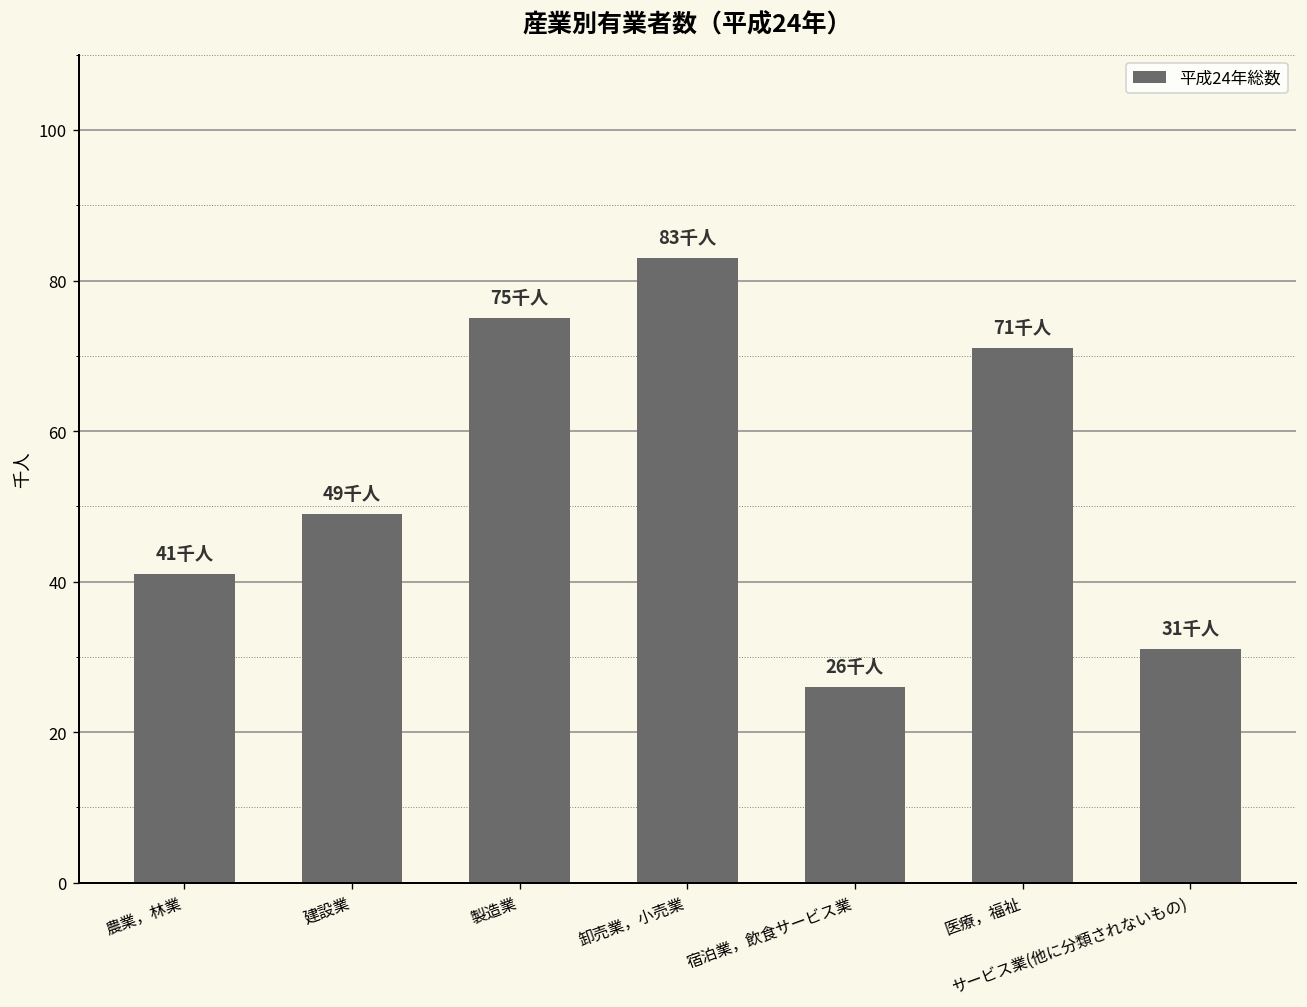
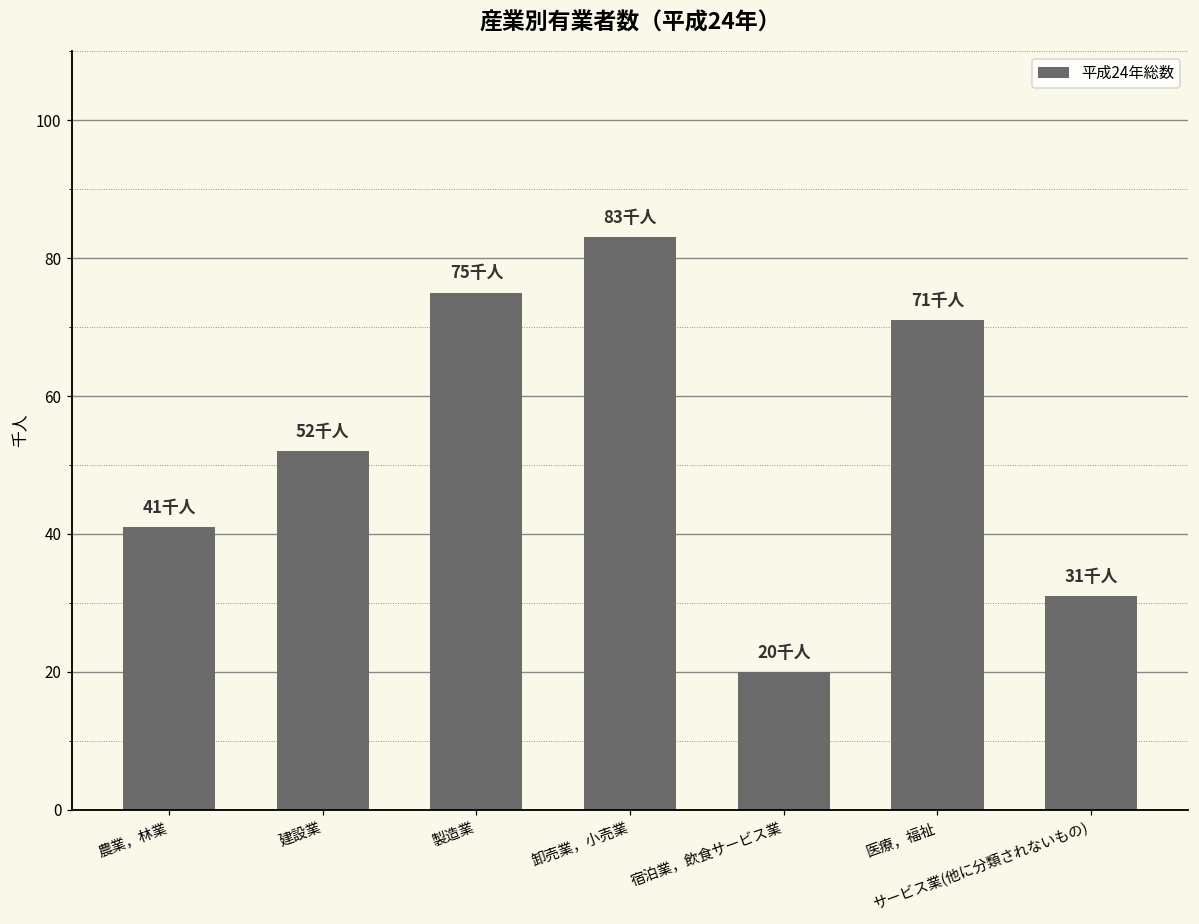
建設業: 49 -> 52
宿泊業，飲食サービス業: 26 -> 20
